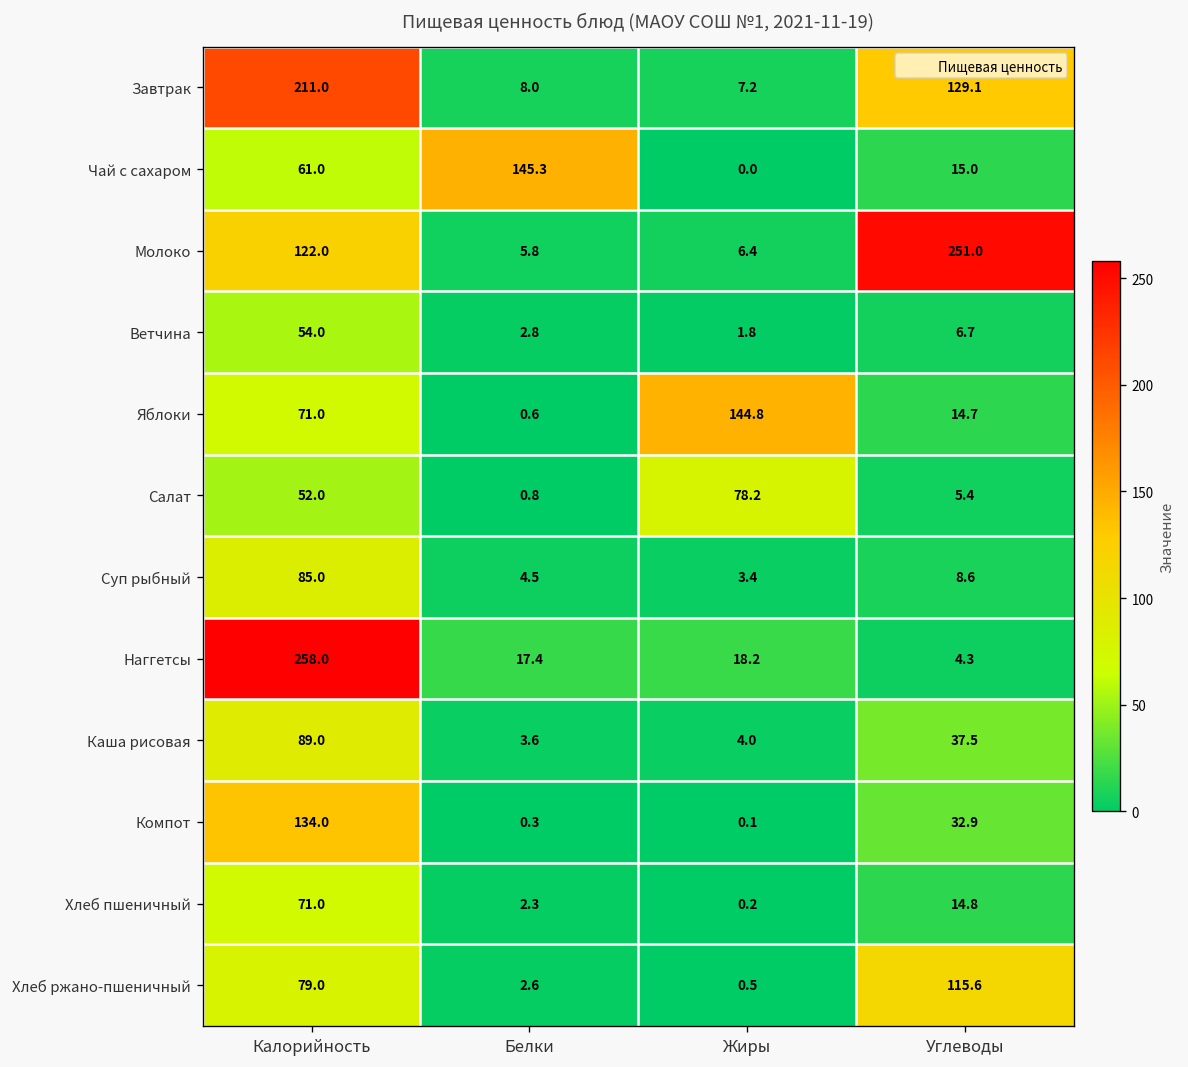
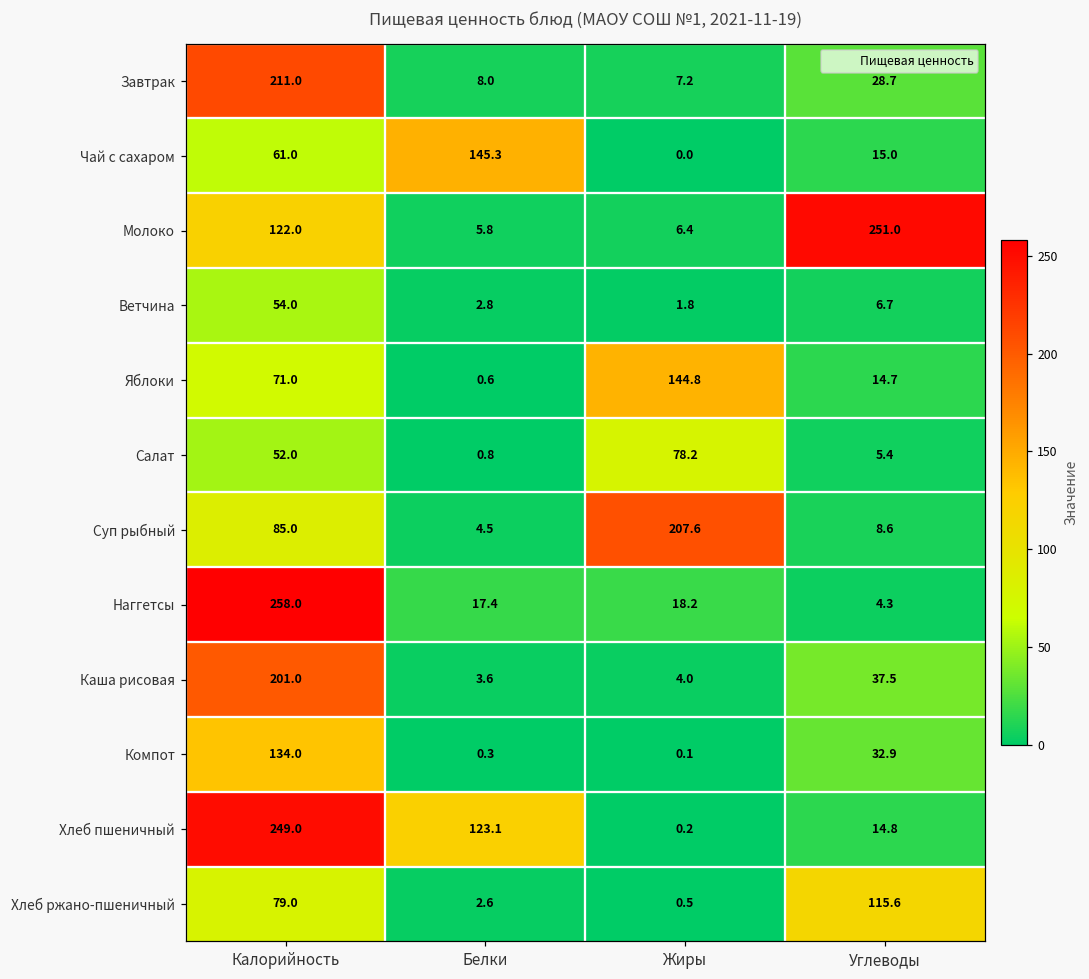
Завтрак, Углеводы: 129.1 -> 28.7
Суп рыбный, Жиры: 3.4 -> 207.6
Каша рисовая, Калорийность: 89.0 -> 201.0
Хлеб пшеничный, Калорийность: 71.0 -> 249.0
Хлеб пшеничный, Белки: 2.3 -> 123.1
